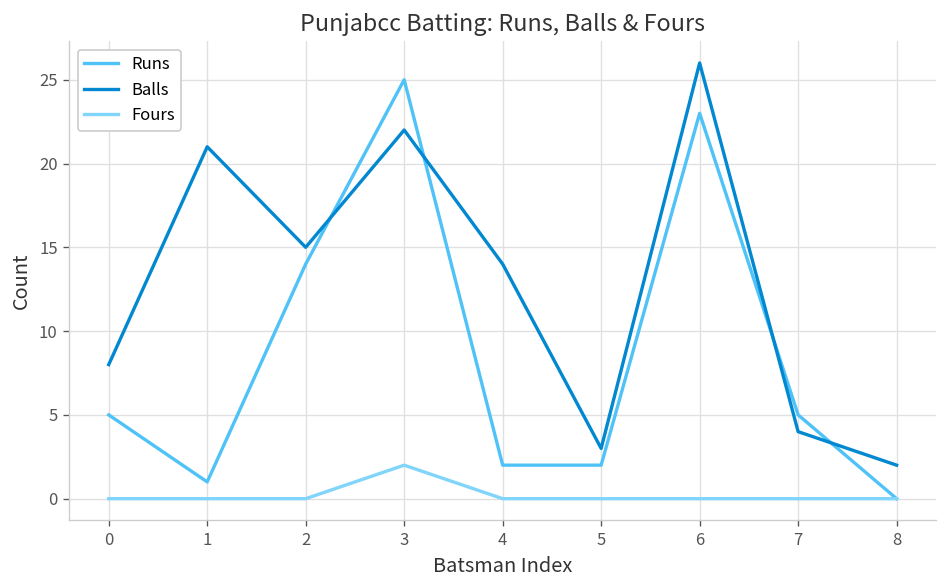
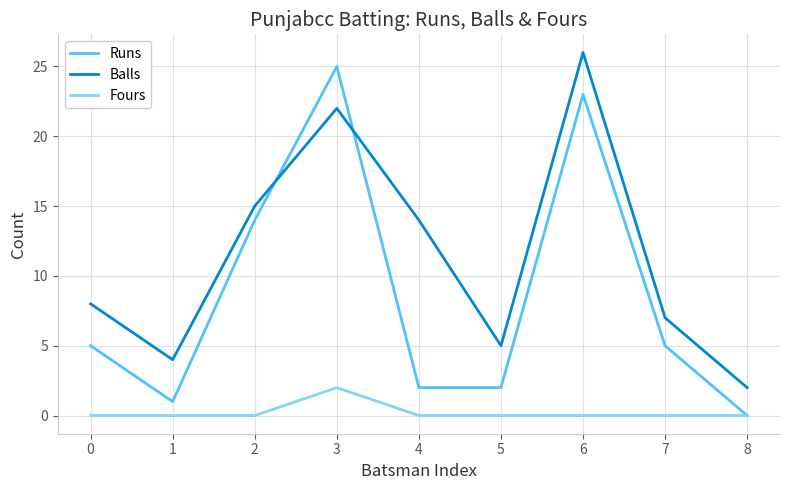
Balls, 1: 21 -> 4
Balls, 5: 3 -> 5
Balls, 7: 4 -> 7
